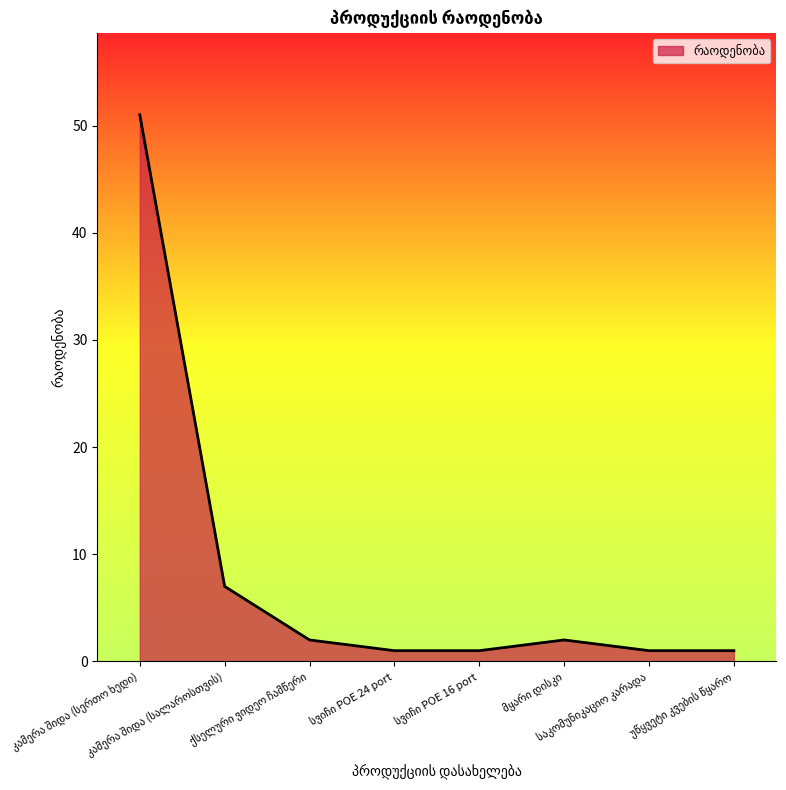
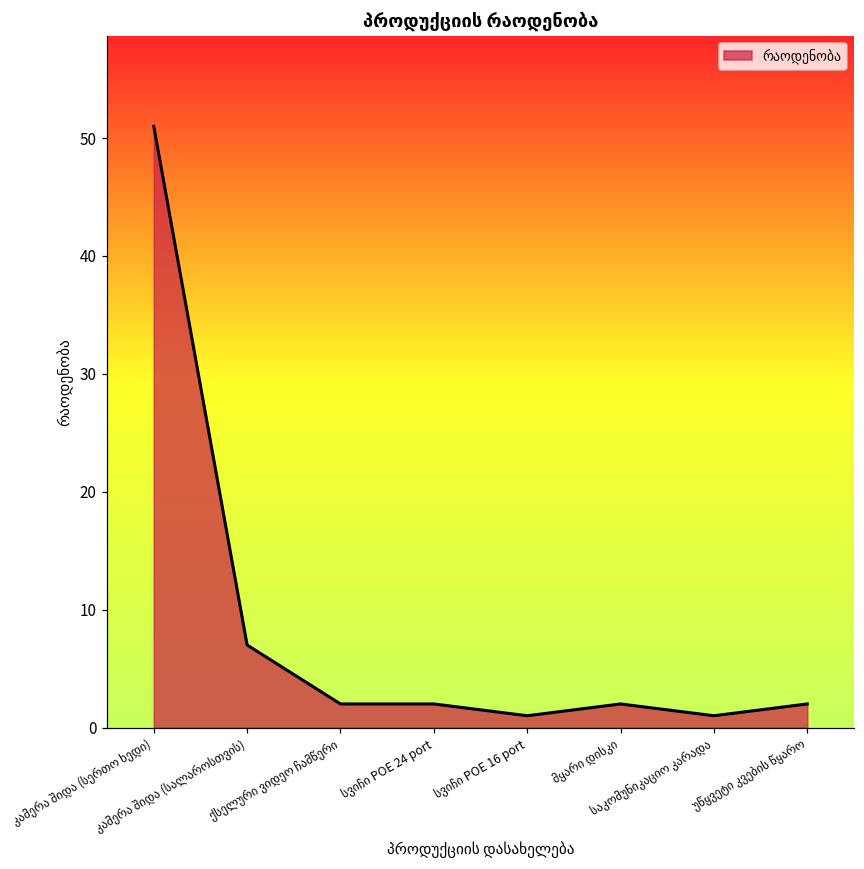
სვიჩი POE 24 port: 1 -> 2
უწყვეტი კვების წყარო: 1 -> 2
